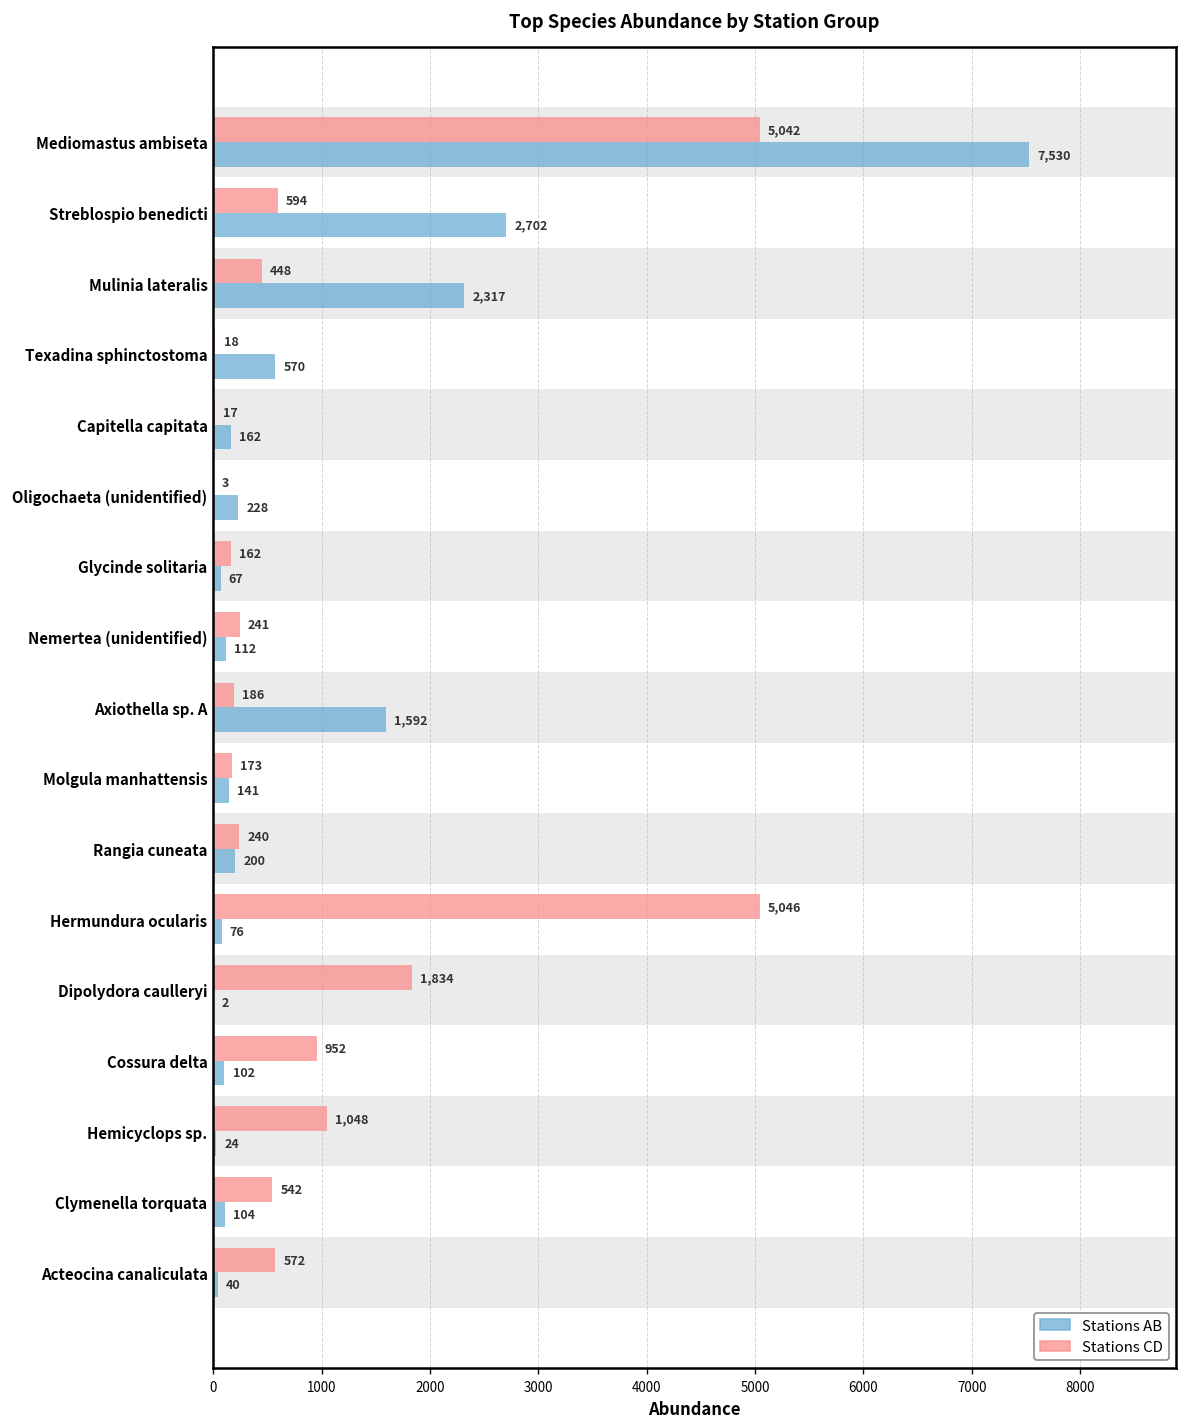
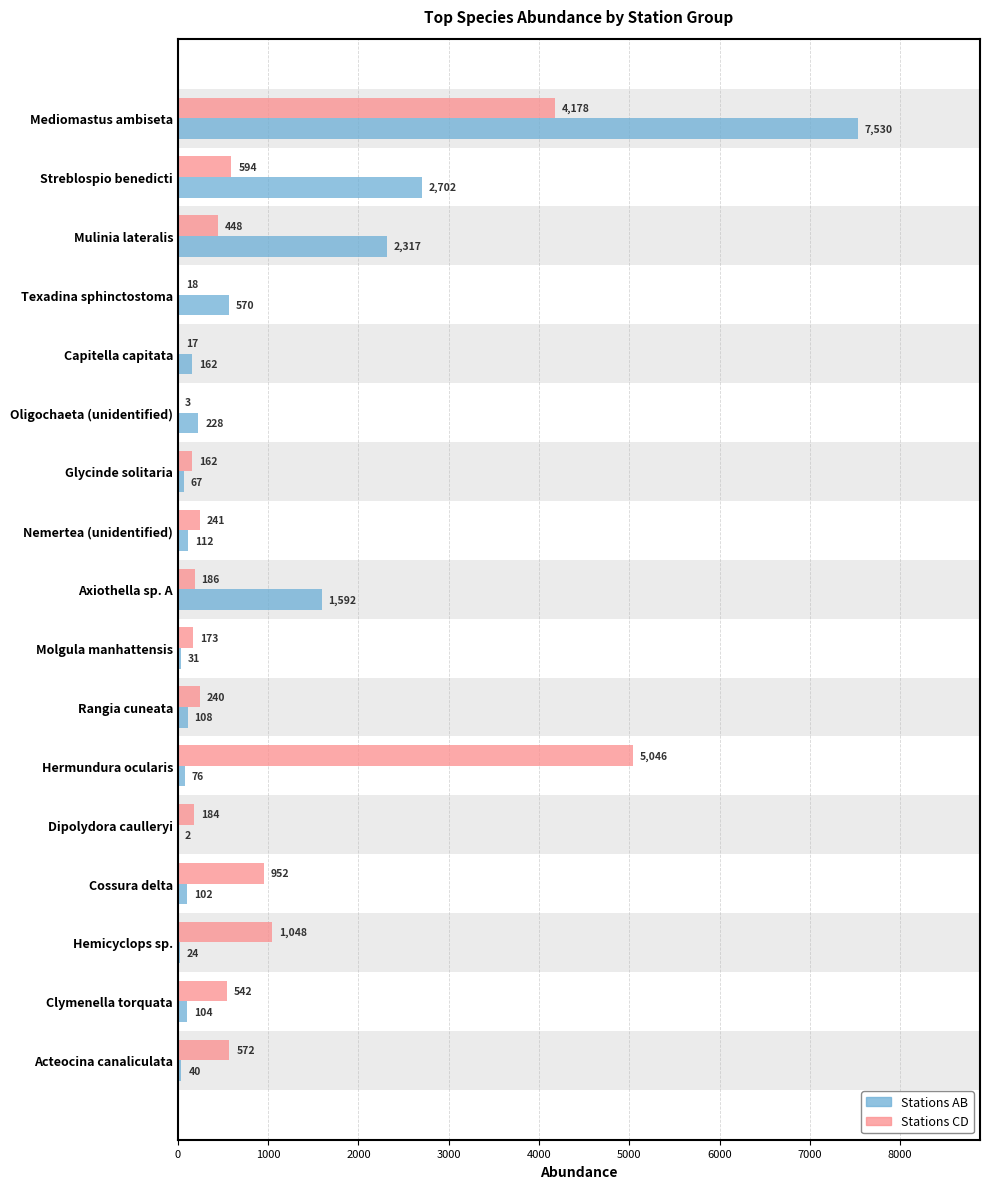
Stations CD, Mediomastus ambiseta: 5,042 -> 4,178
Stations AB, Molgula manhattensis: 141 -> 31
Stations AB, Rangia cuneata: 200 -> 108
Stations CD, Dipolydora caulleryi: 1,834 -> 184
